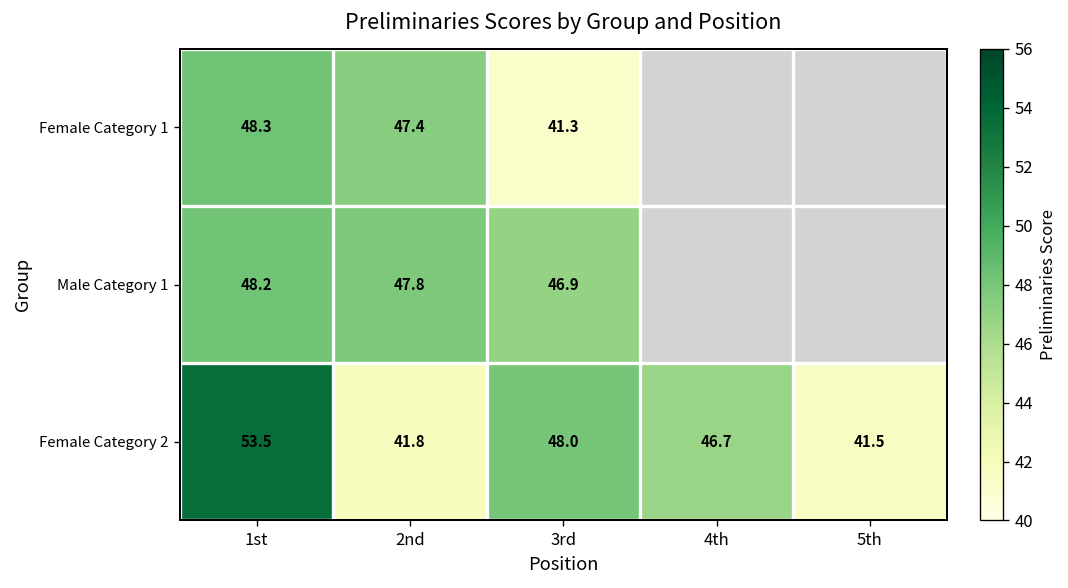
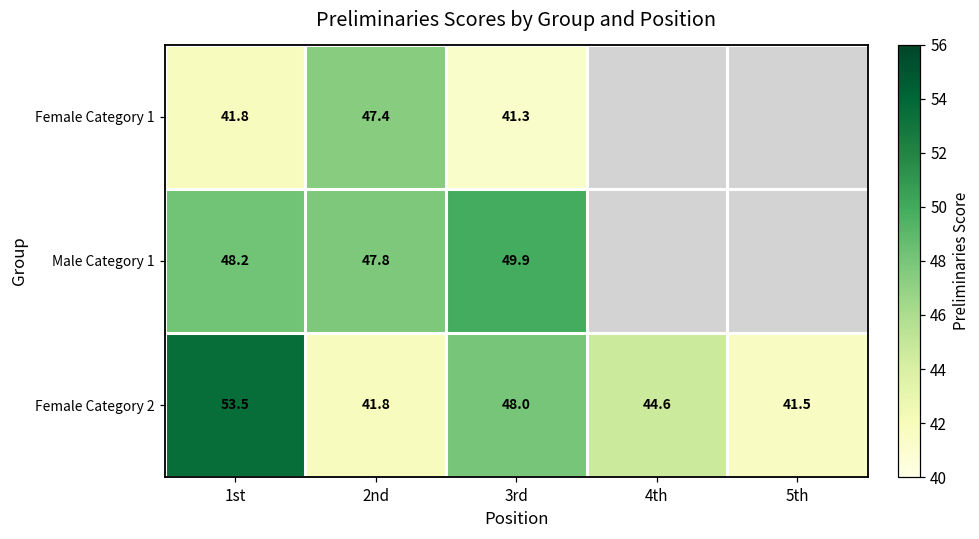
Female Category 1, 1st: 48.3 -> 41.8
Male Category 1, 3rd: 46.9 -> 49.9
Female Category 2, 4th: 46.7 -> 44.6
